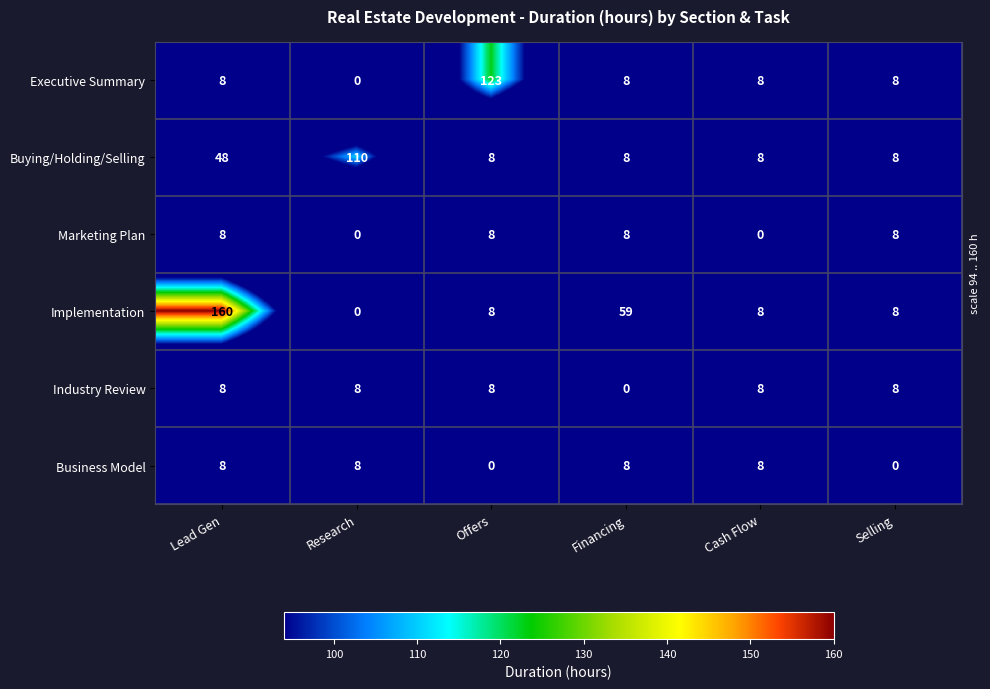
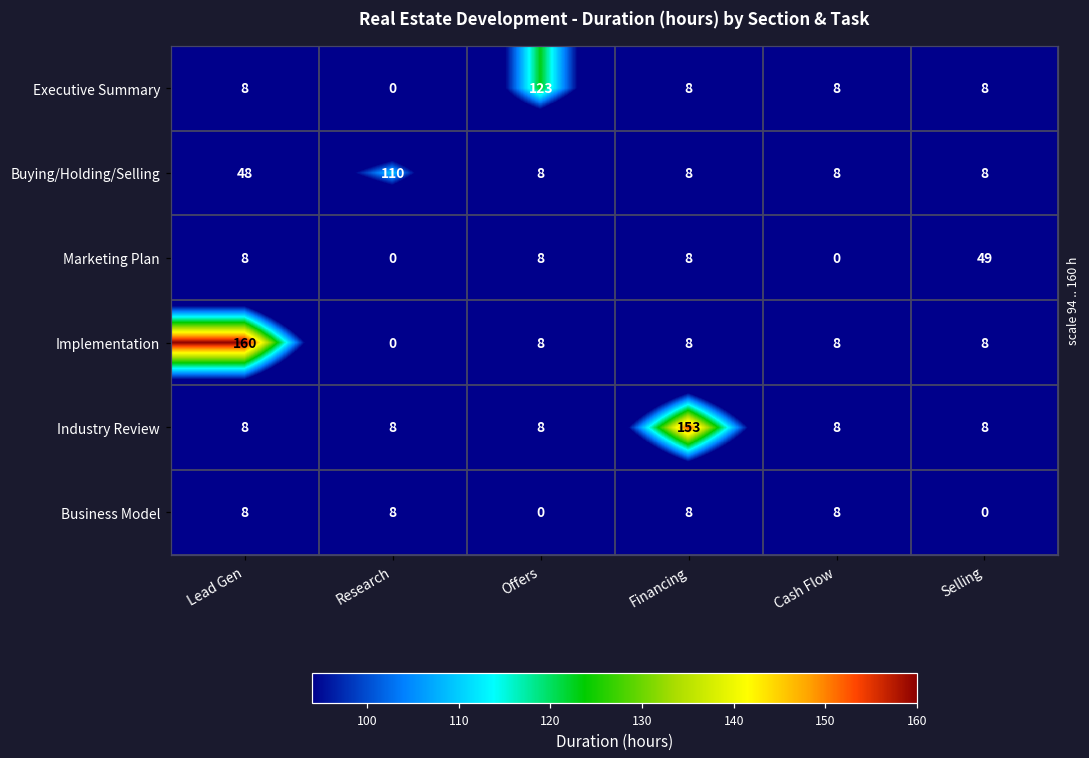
Marketing Plan, Selling: 8 -> 49
Implementation, Financing: 59 -> 8
Industry Review, Financing: 0 -> 153
